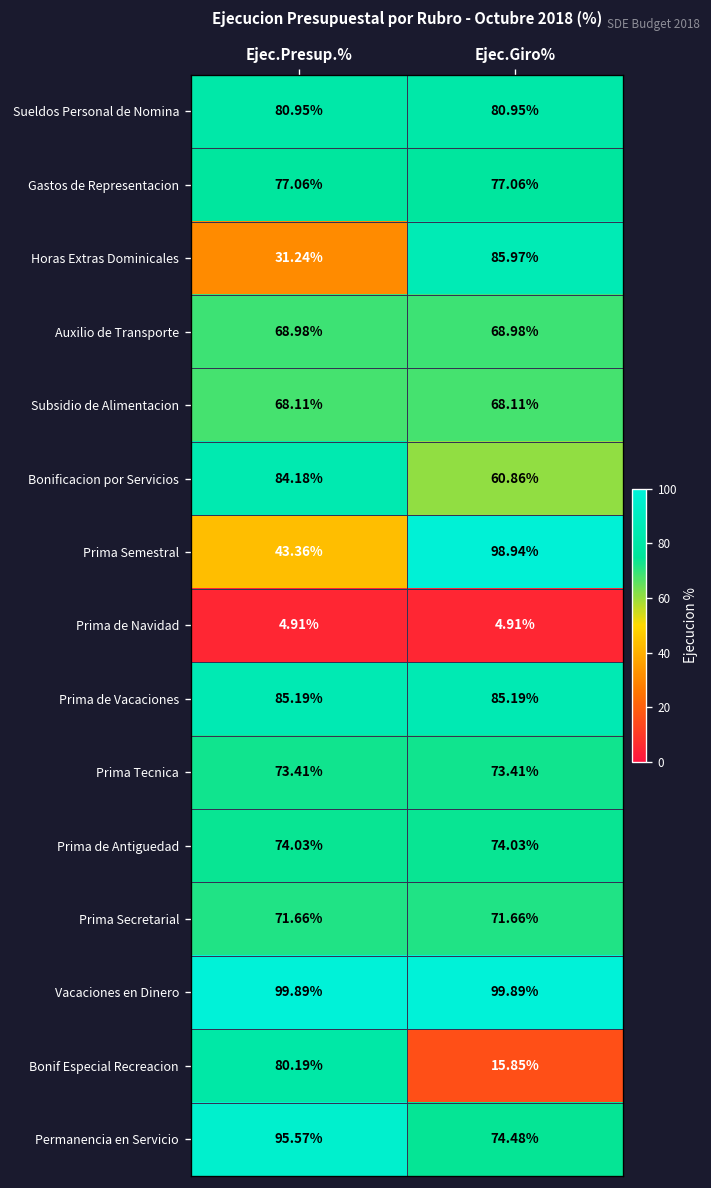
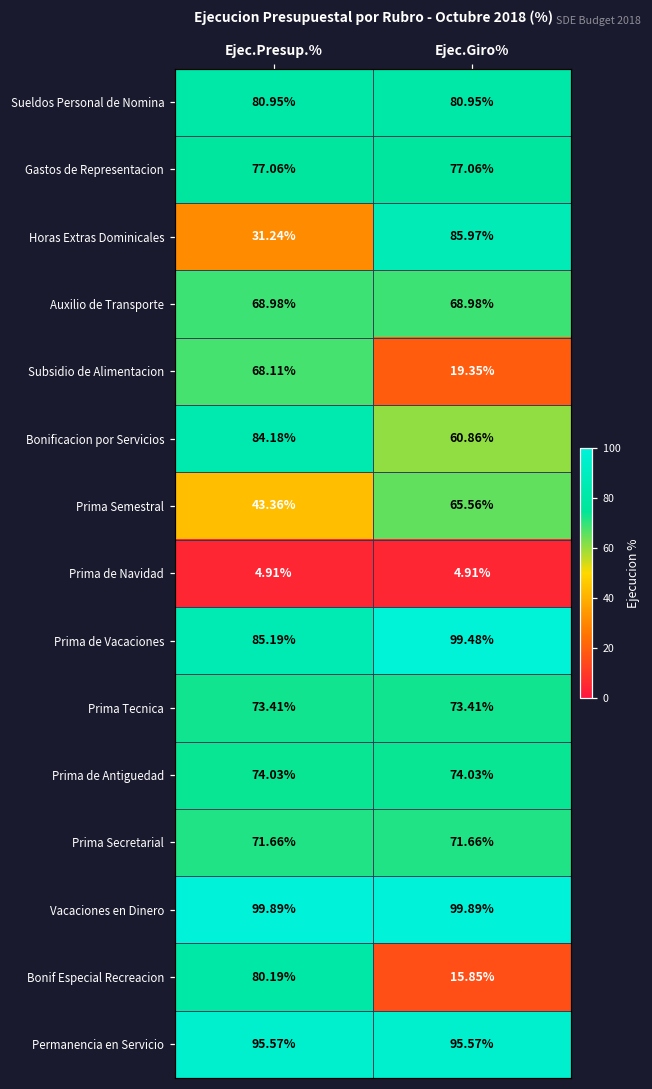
Subsidio de Alimentacion, Ejec.Giro%: 68.11% -> 19.35%
Prima Semestral, Ejec.Giro%: 98.94% -> 65.56%
Prima de Vacaciones, Ejec.Giro%: 85.19% -> 99.48%
Permanencia en Servicio, Ejec.Giro%: 74.48% -> 95.57%
